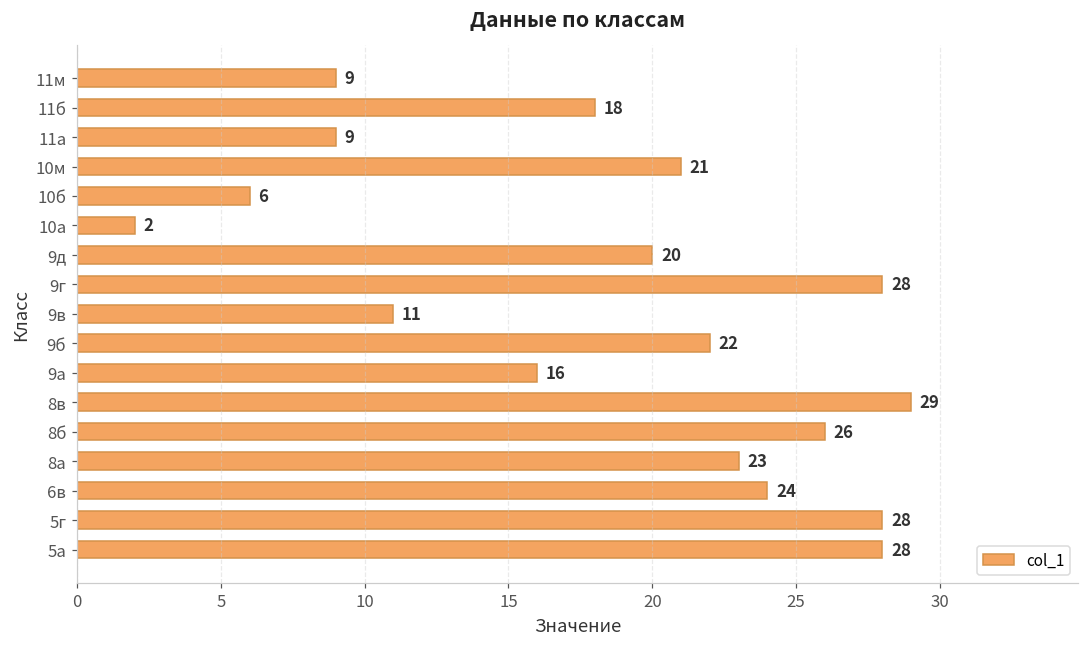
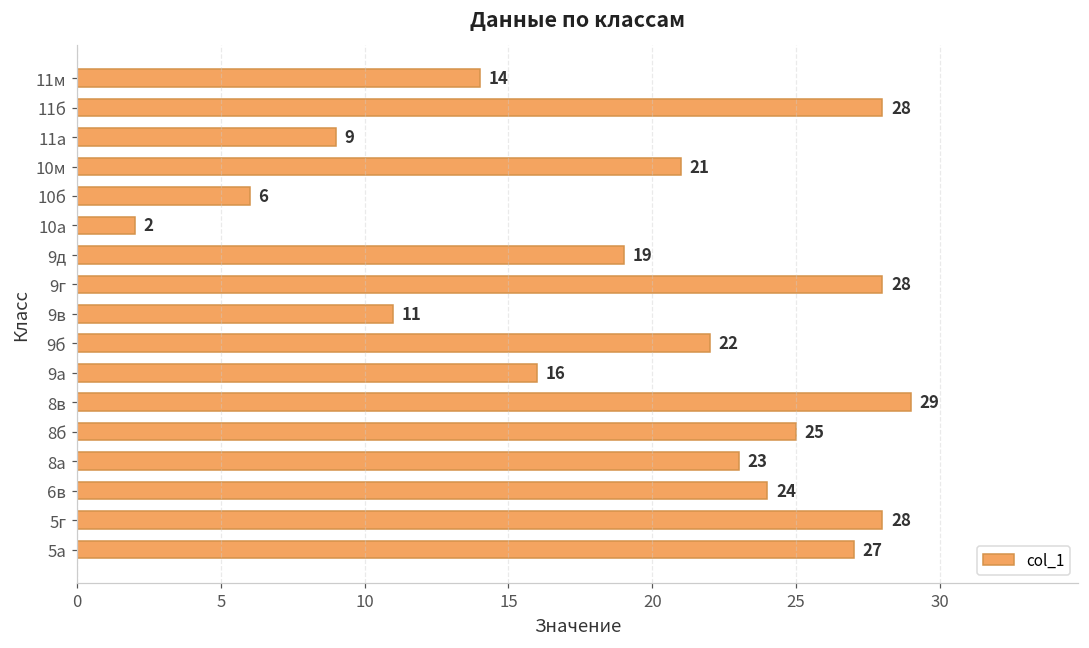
11м: 9 -> 14
11б: 18 -> 28
9д: 20 -> 19
8б: 26 -> 25
5а: 28 -> 27
